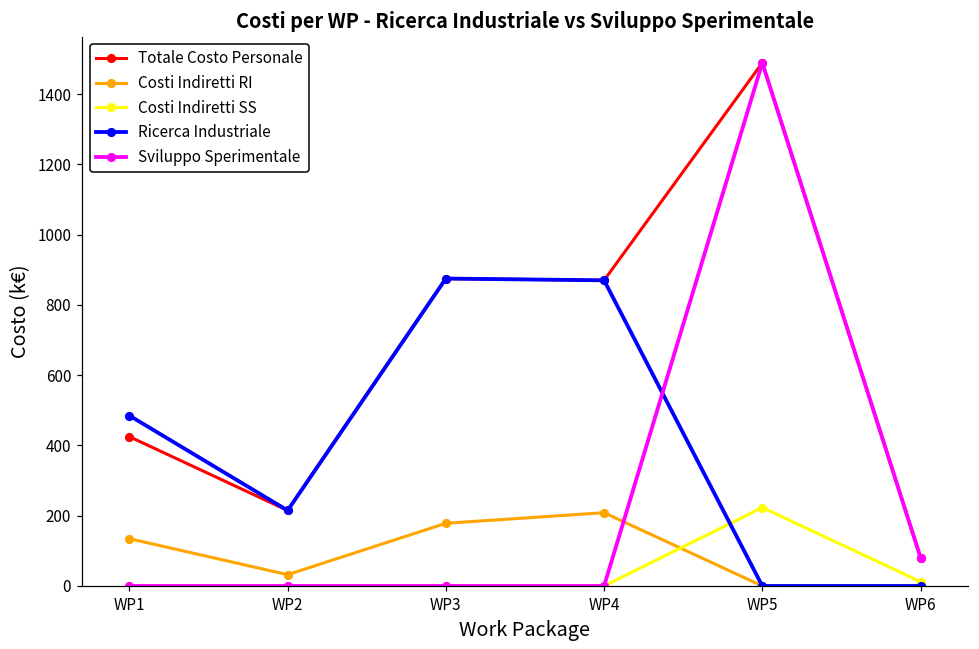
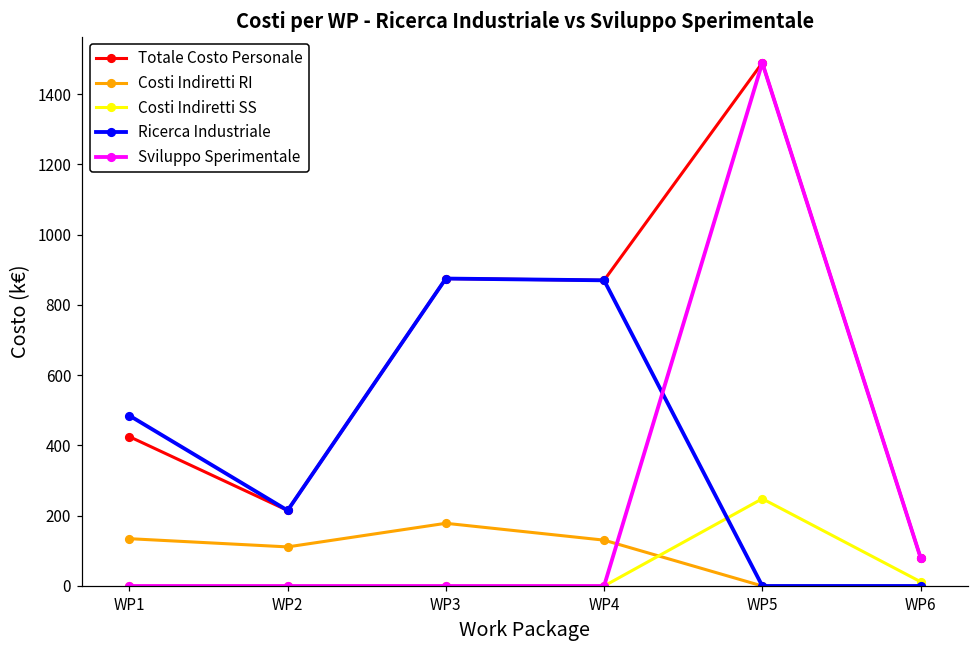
Costi Indiretti RI, WP2: 30 -> 110
Costi Indiretti RI, WP4: 210 -> 130
Costi Indiretti SS, WP5: 220 -> 250
